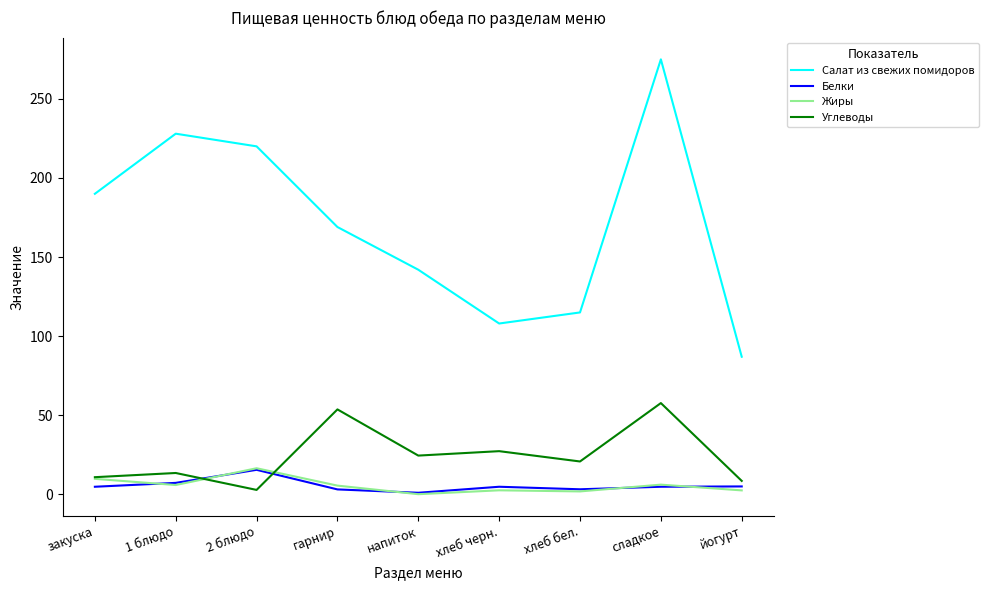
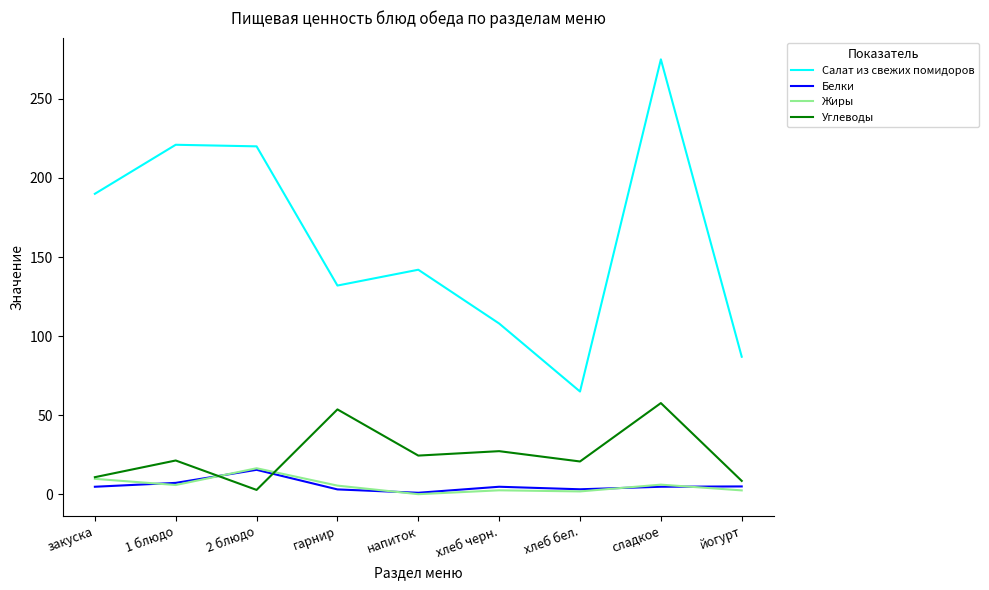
Салат из свежих помидоров, 1 блюдо: 228 -> 221
Углеводы, 1 блюдо: 14 -> 21
Салат из свежих помидоров, гарнир: 169 -> 132
Салат из свежих помидоров, хлеб бел.: 115 -> 65
